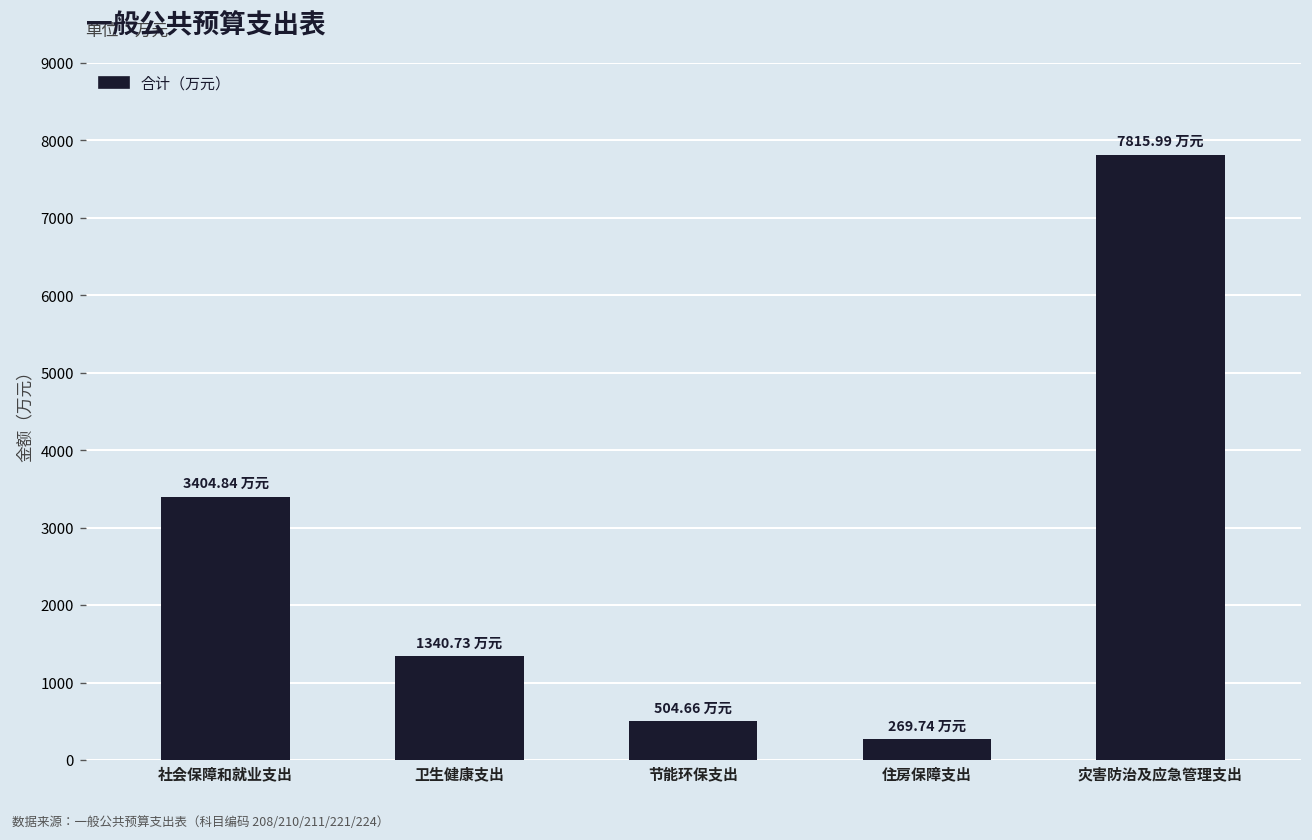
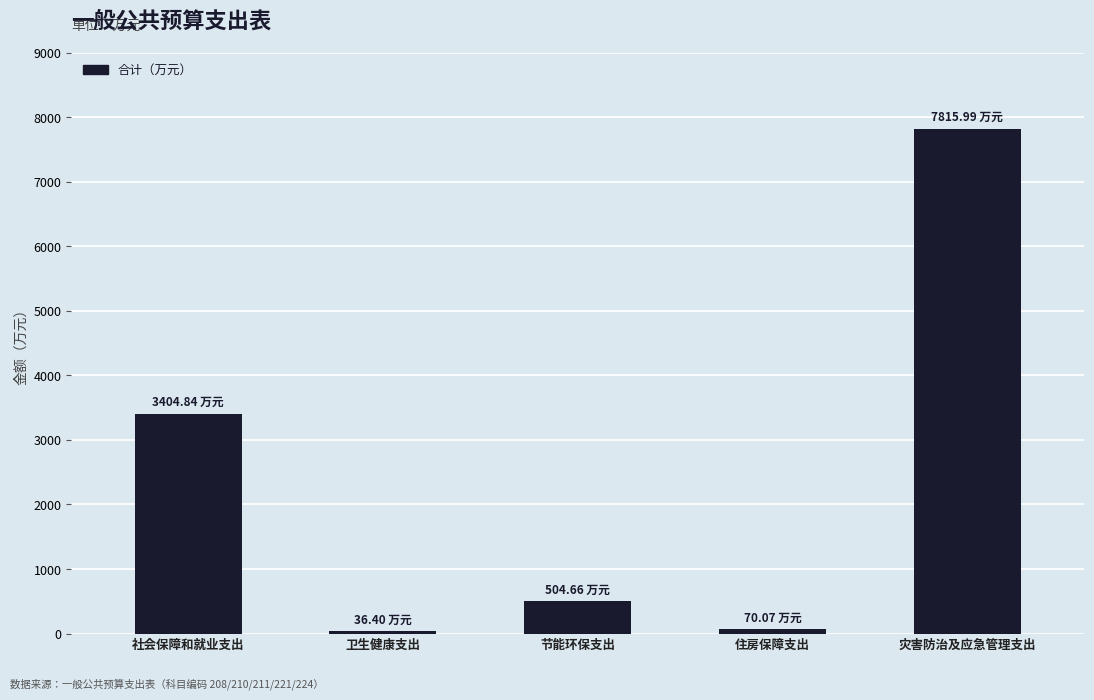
卫生健康支出: 1340.73 -> 36.40
住房保障支出: 269.74 -> 70.07
